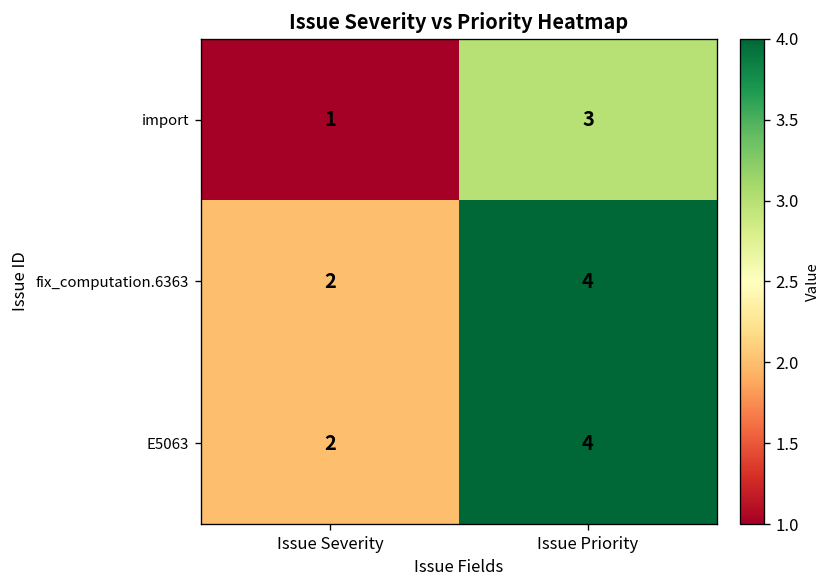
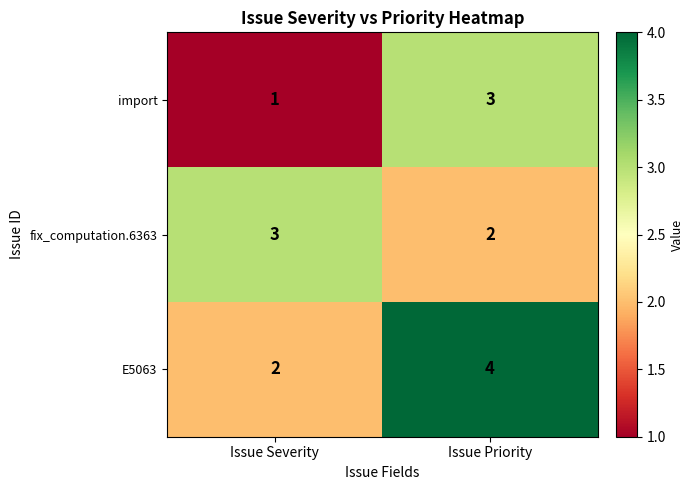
fix_computation.6363, Issue Severity: 2 -> 3
fix_computation.6363, Issue Priority: 4 -> 2
